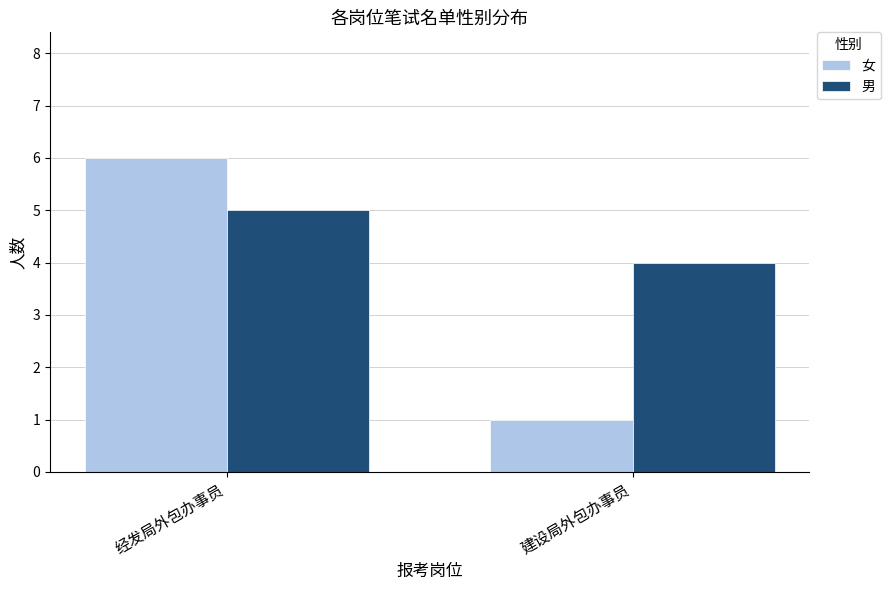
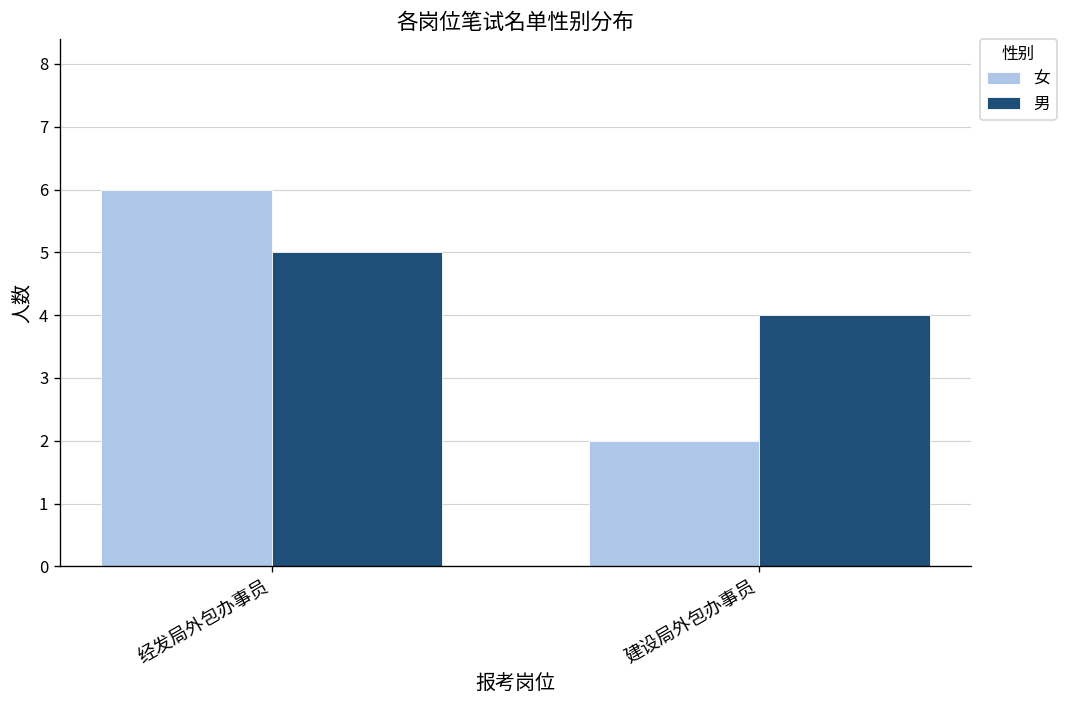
女, 建设局外包办事员: 1 -> 2
